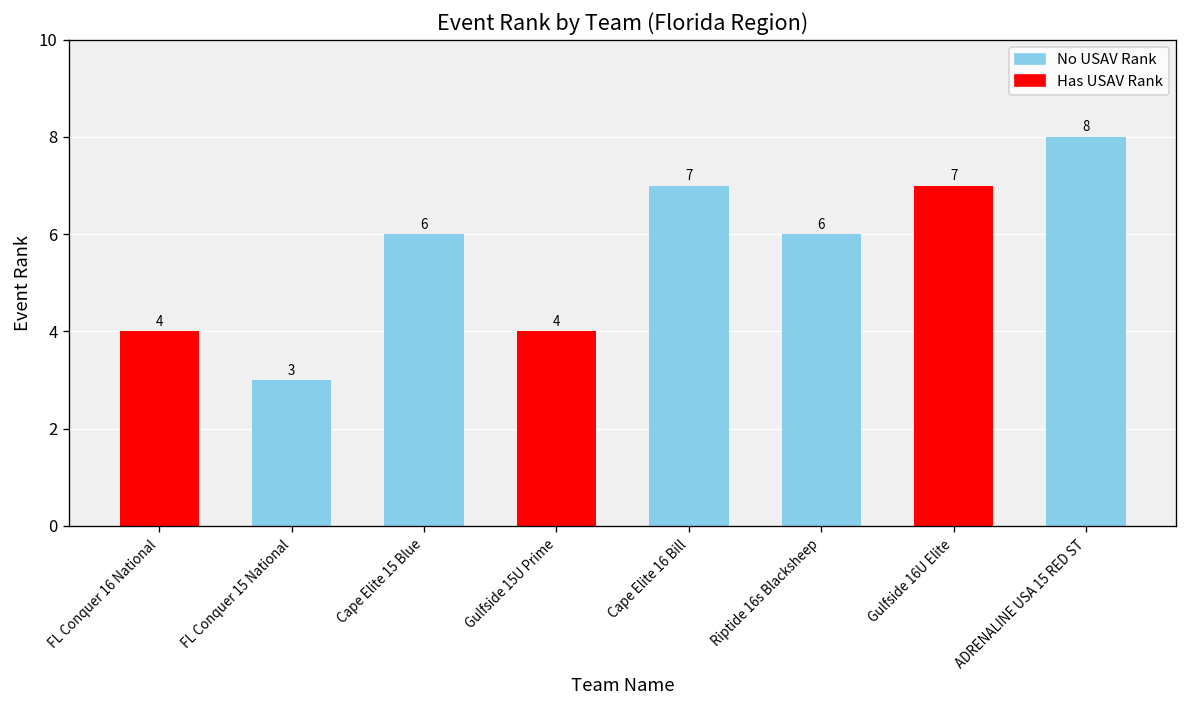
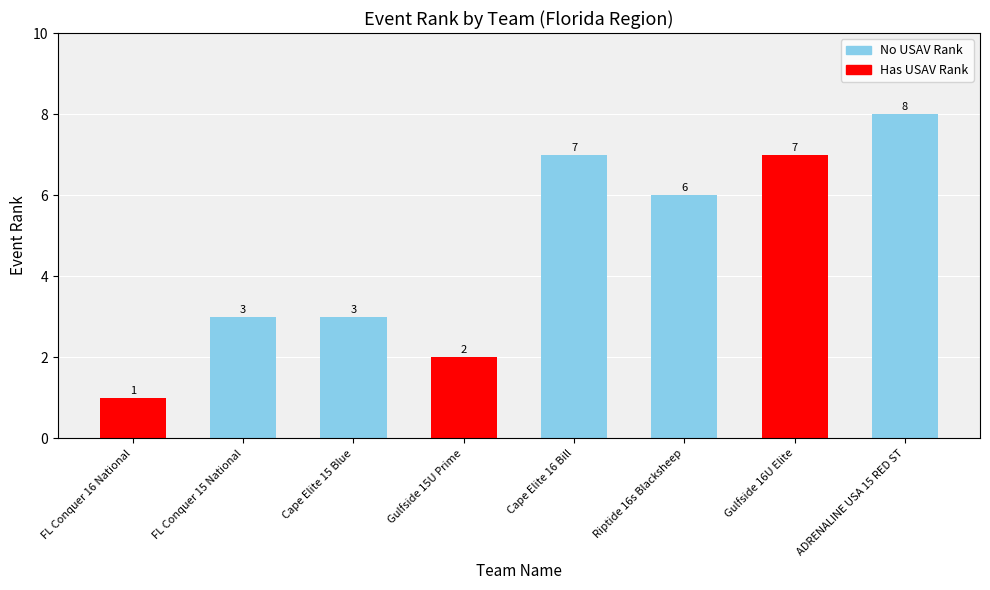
FL Conquer 16 National: 4 -> 1
Cape Elite 15 Blue: 6 -> 3
Gulfside 15U Prime: 4 -> 2
